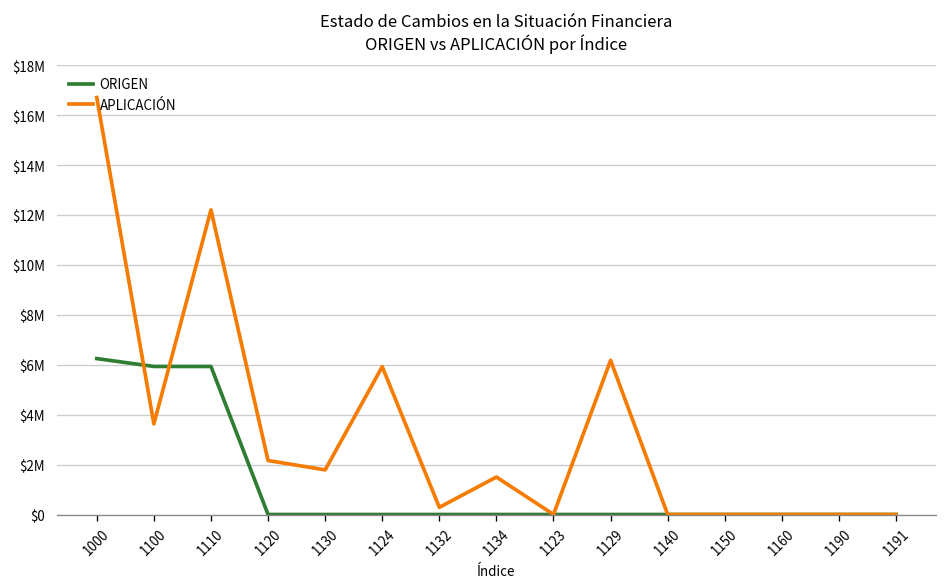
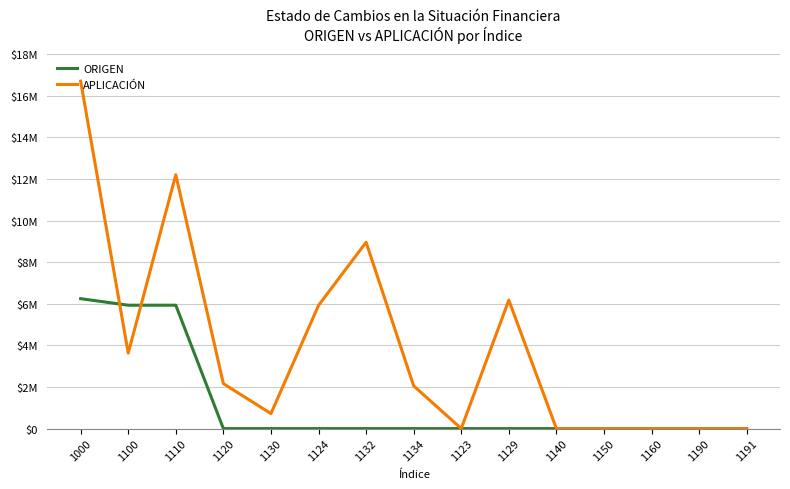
APLICACIÓN, 1130: $1800000 -> $700000
APLICACIÓN, 1132: $300000 -> $9000000
APLICACIÓN, 1134: $1500000 -> $2100000
